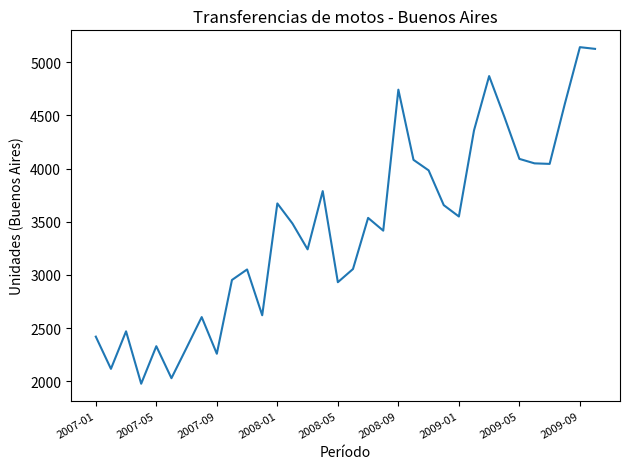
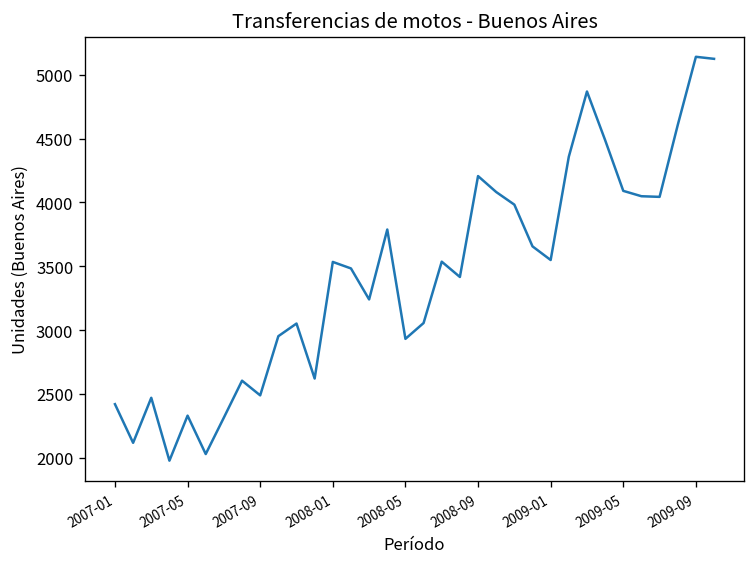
2007-09: 2260 -> 2490
2008-01: 3670 -> 3530
2008-09: 4740 -> 4210
